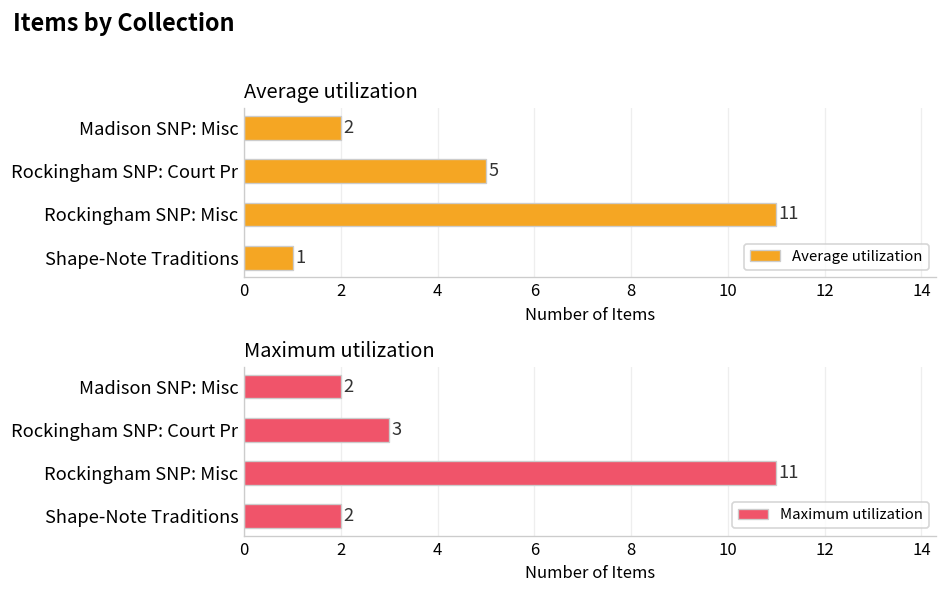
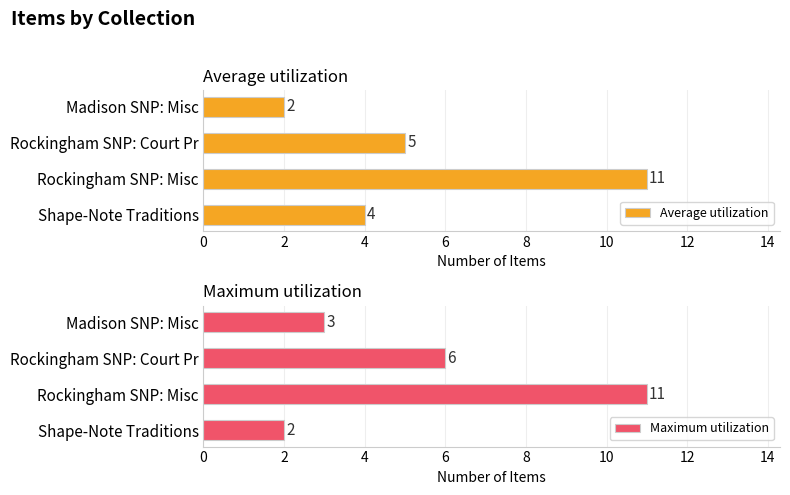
Average utilization, Shape-Note Traditions: 1 -> 4
Maximum utilization, Madison SNP: Misc: 2 -> 3
Maximum utilization, Rockingham SNP: Court Pr: 3 -> 6
